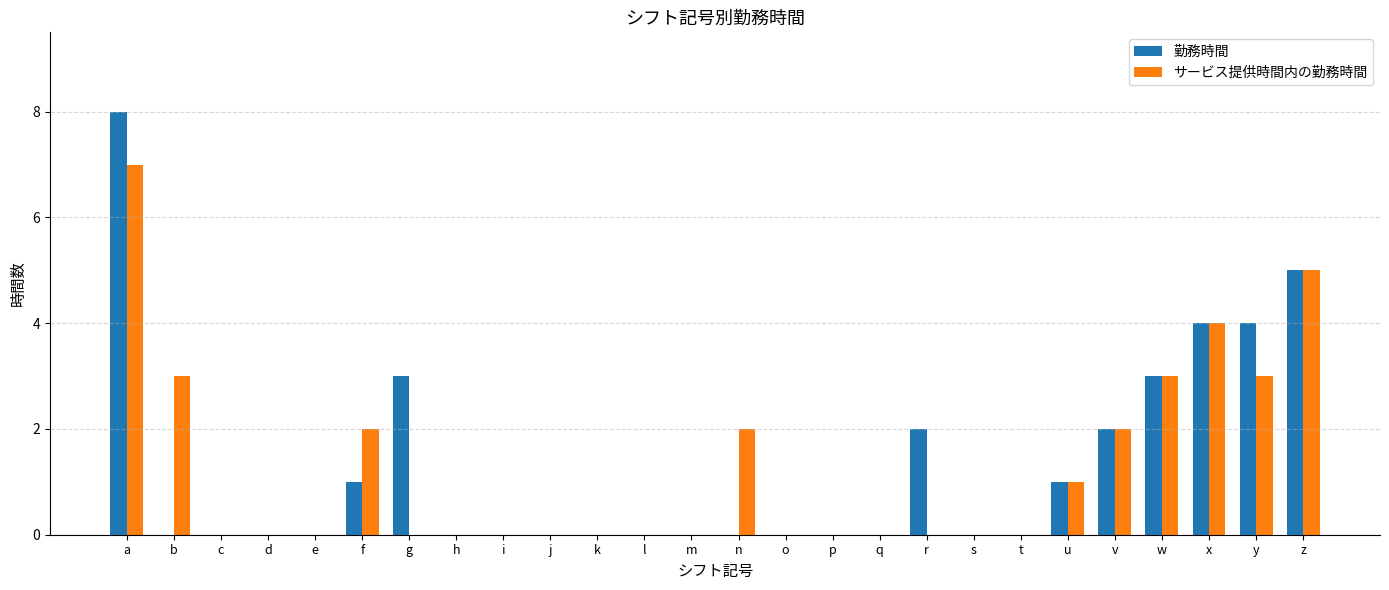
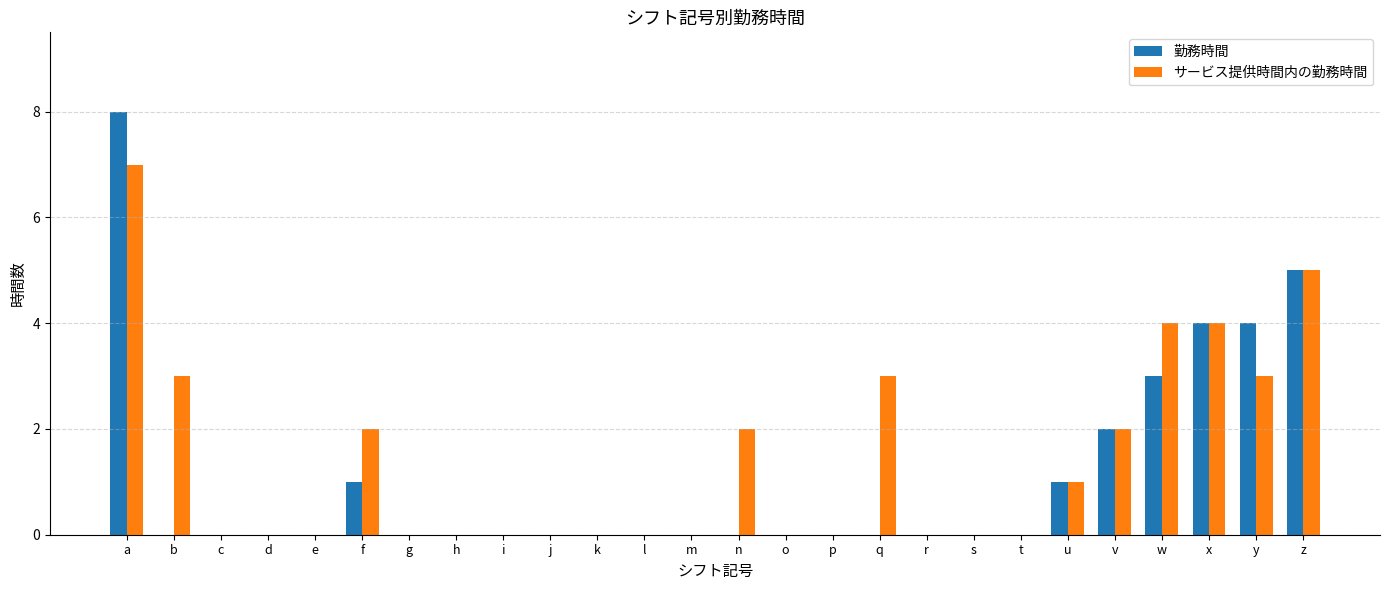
勤務時間, g: 3 -> 0
サービス提供時間内の勤務時間, q: 0 -> 3
勤務時間, r: 2 -> 0
サービス提供時間内の勤務時間, w: 3 -> 4
